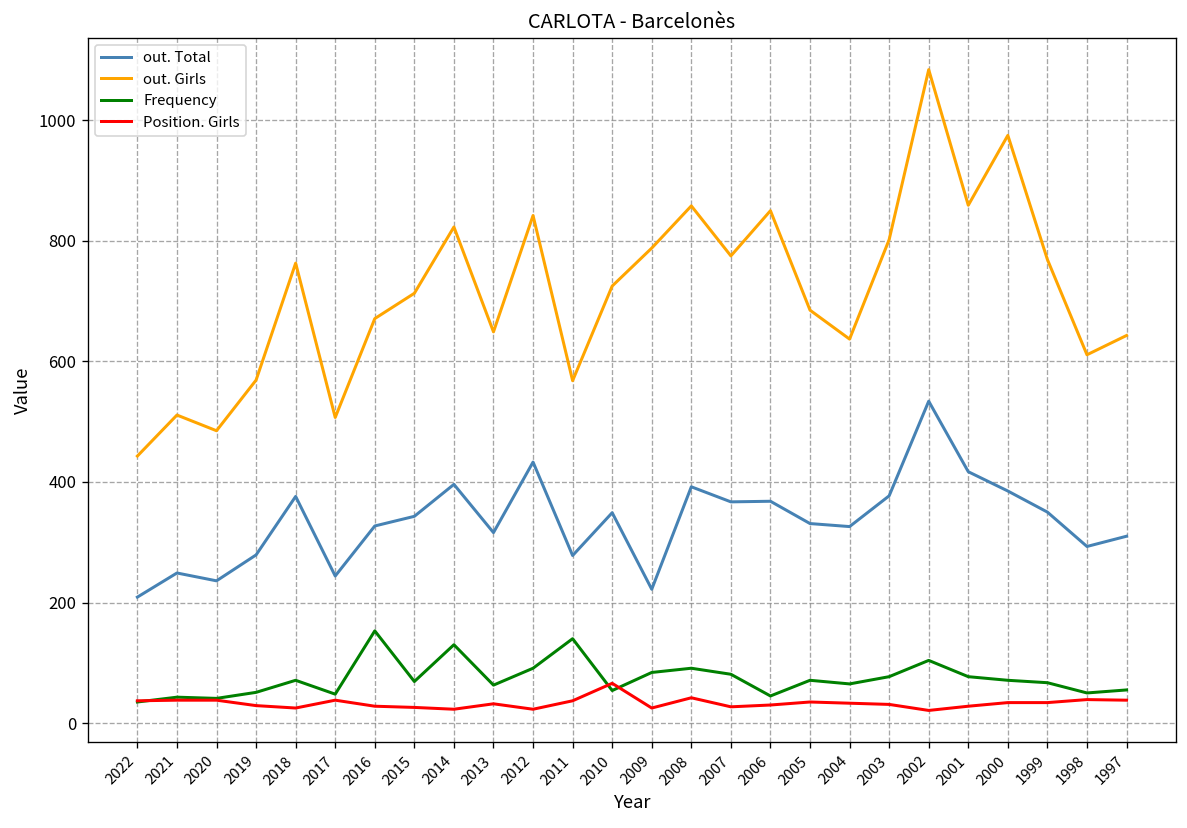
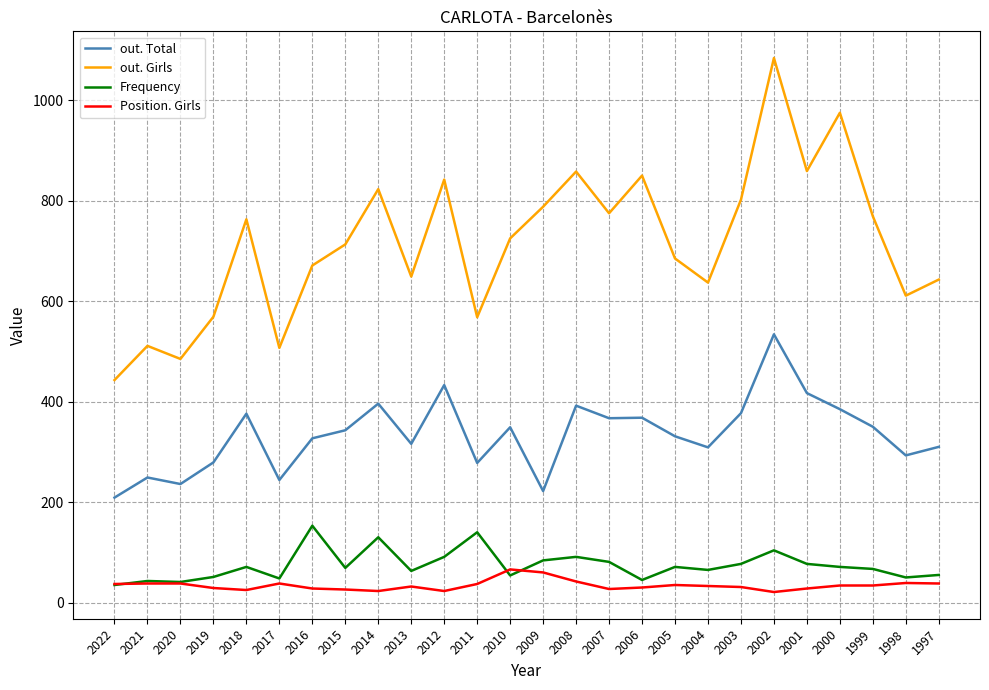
Position. Girls, 2009: 30 -> 60
out. Total, 2004: 330 -> 310
